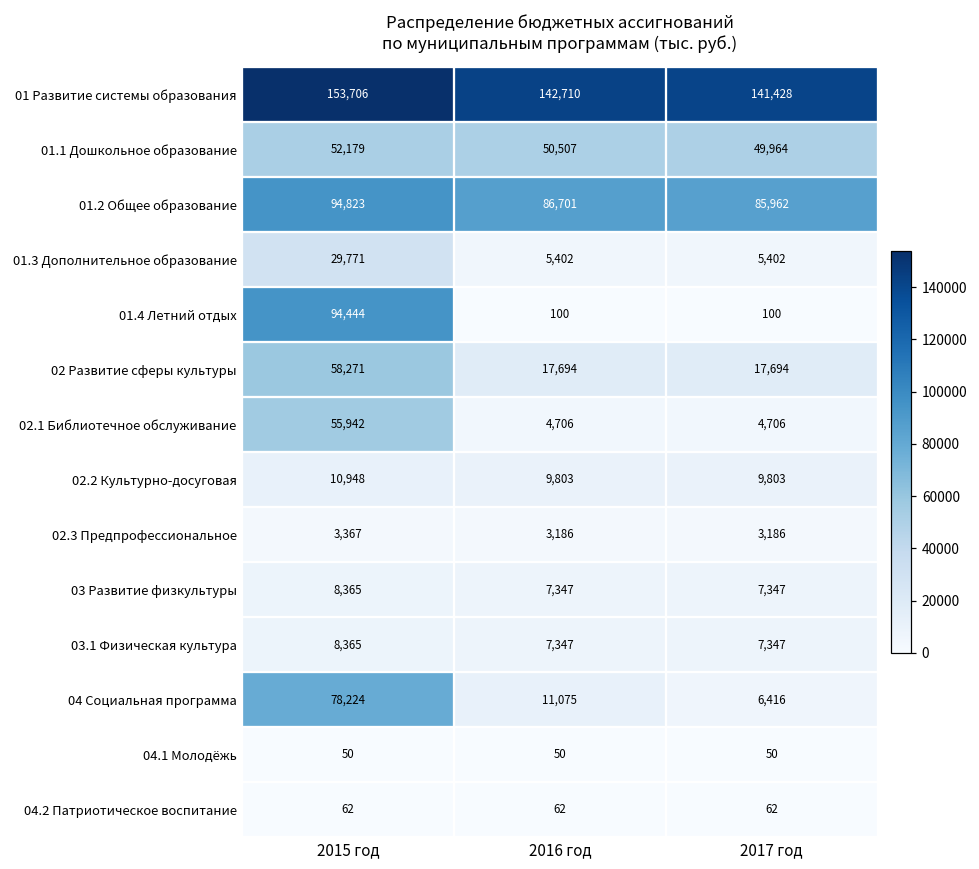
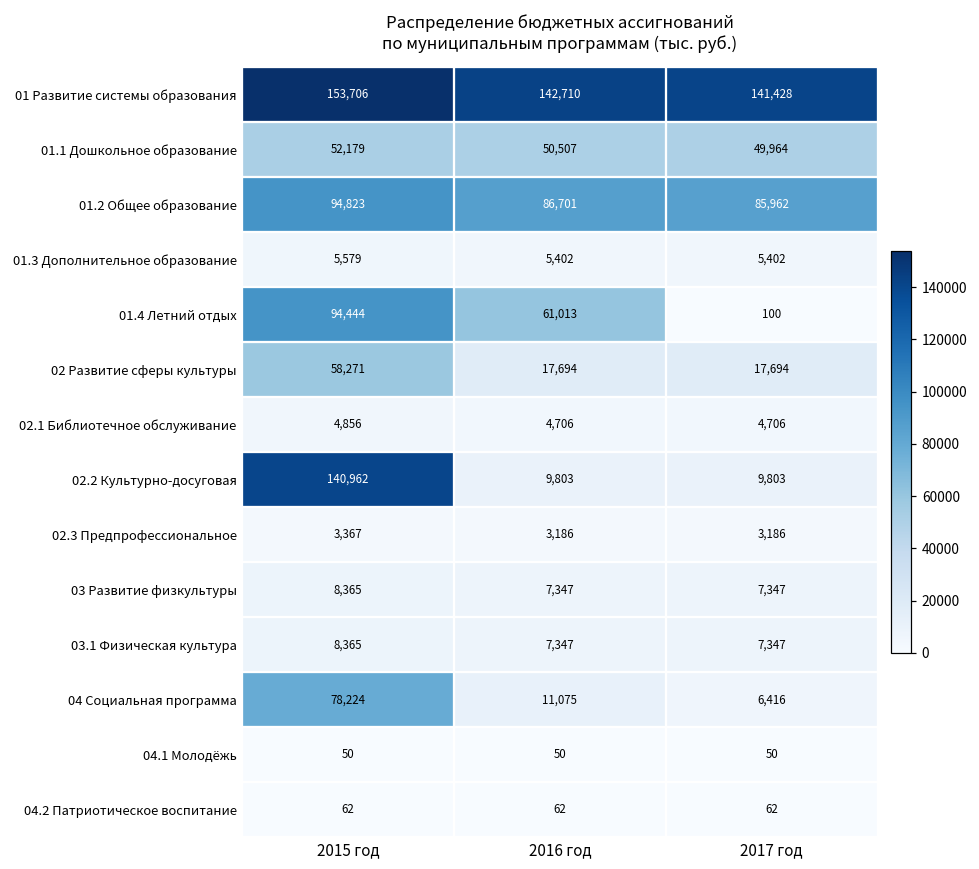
01.3 Дополнительное образование, 2015 год: 29,771 -> 5,579
01.4 Летний отдых, 2016 год: 100 -> 61,013
02.1 Библиотечное обслуживание, 2015 год: 55,942 -> 4,856
02.2 Культурно-досуговая, 2015 год: 10,948 -> 140,962
